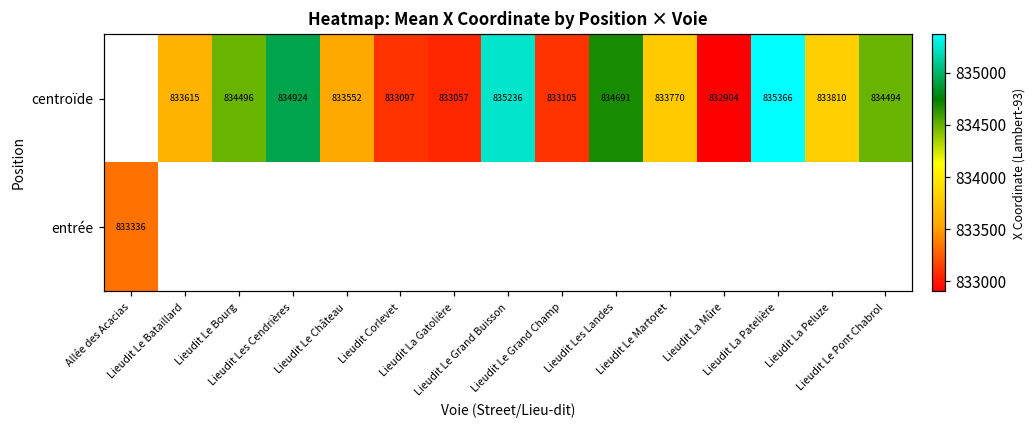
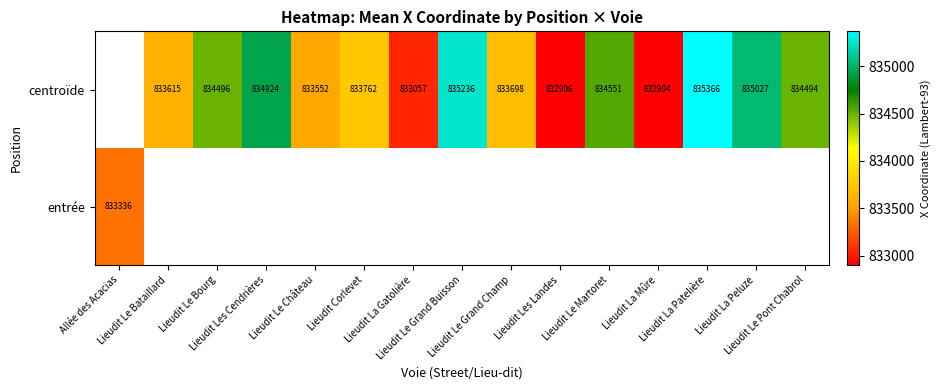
centroïde, Lieudit Corlevet: 833097 -> 833762
centroïde, Lieudit Le Grand Champ: 833105 -> 833698
centroïde, Lieudit Les Landes: 834691 -> 832906
centroïde, Lieudit Le Martoret: 833770 -> 834551
centroïde, Lieudit La Peluze: 833810 -> 835027
